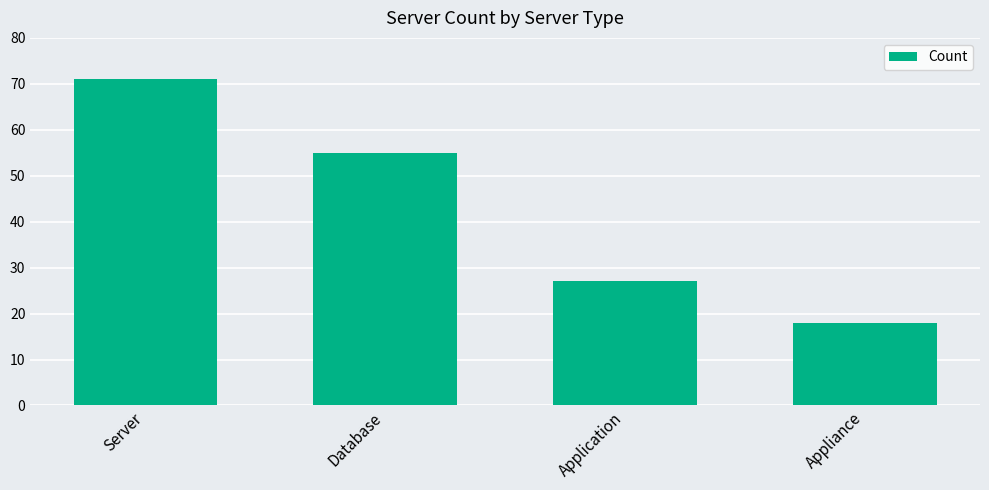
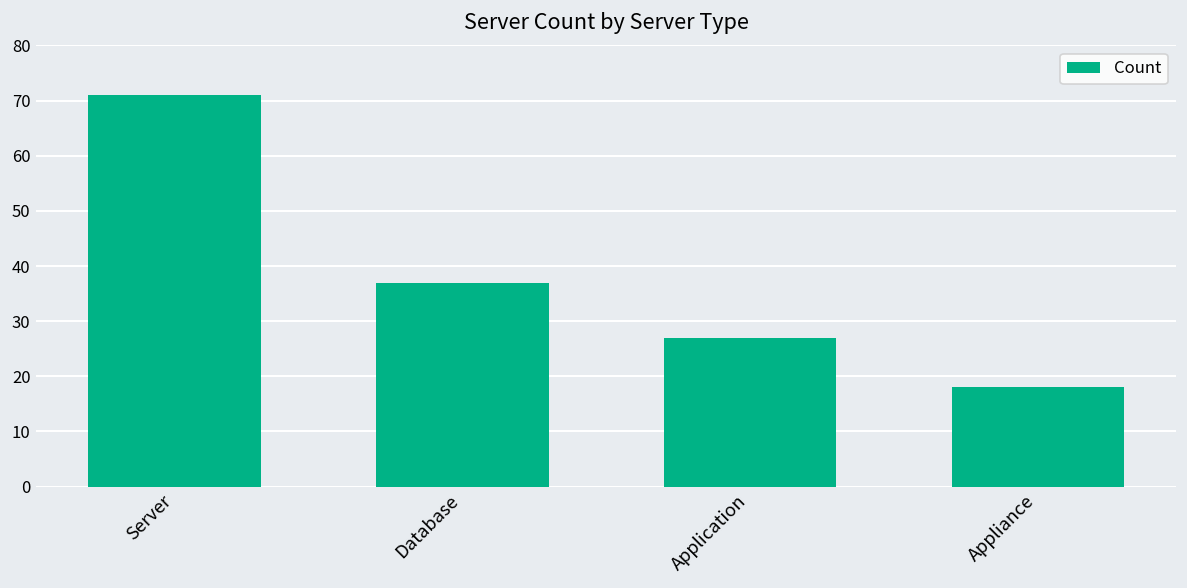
Database: 55 -> 37
